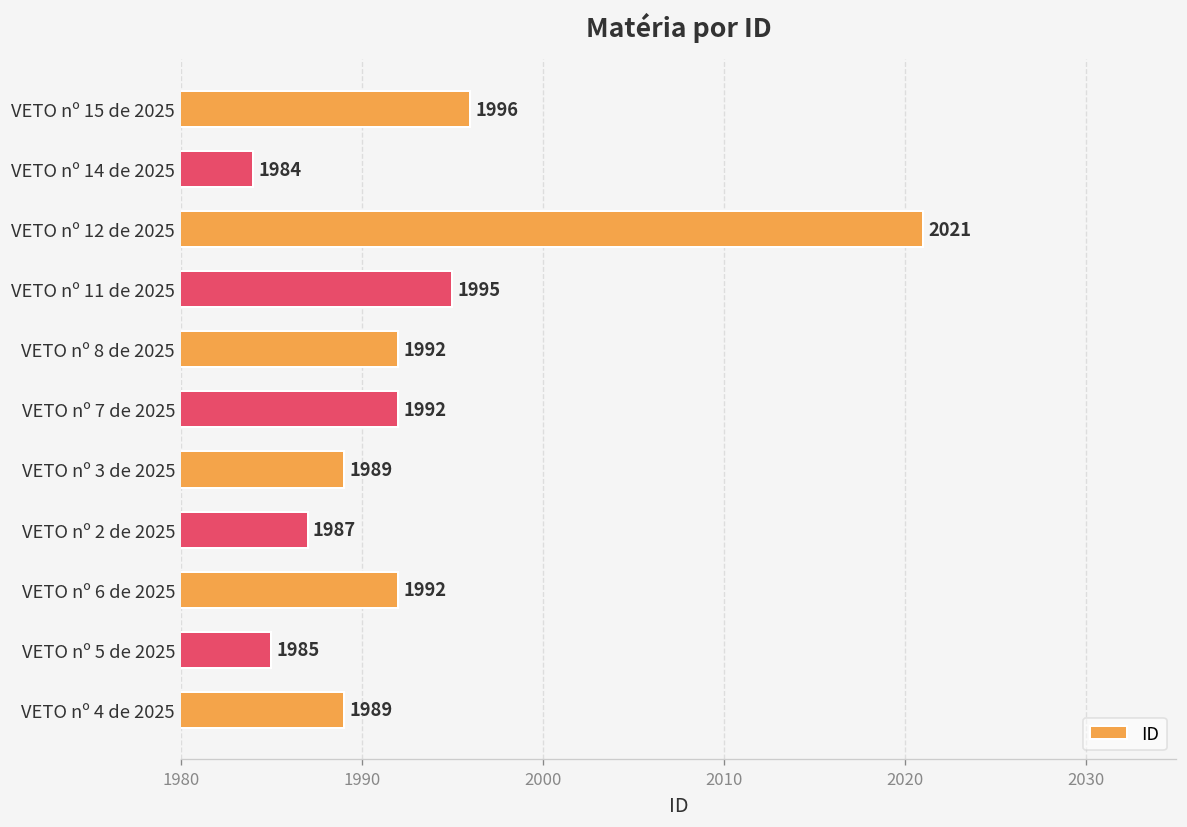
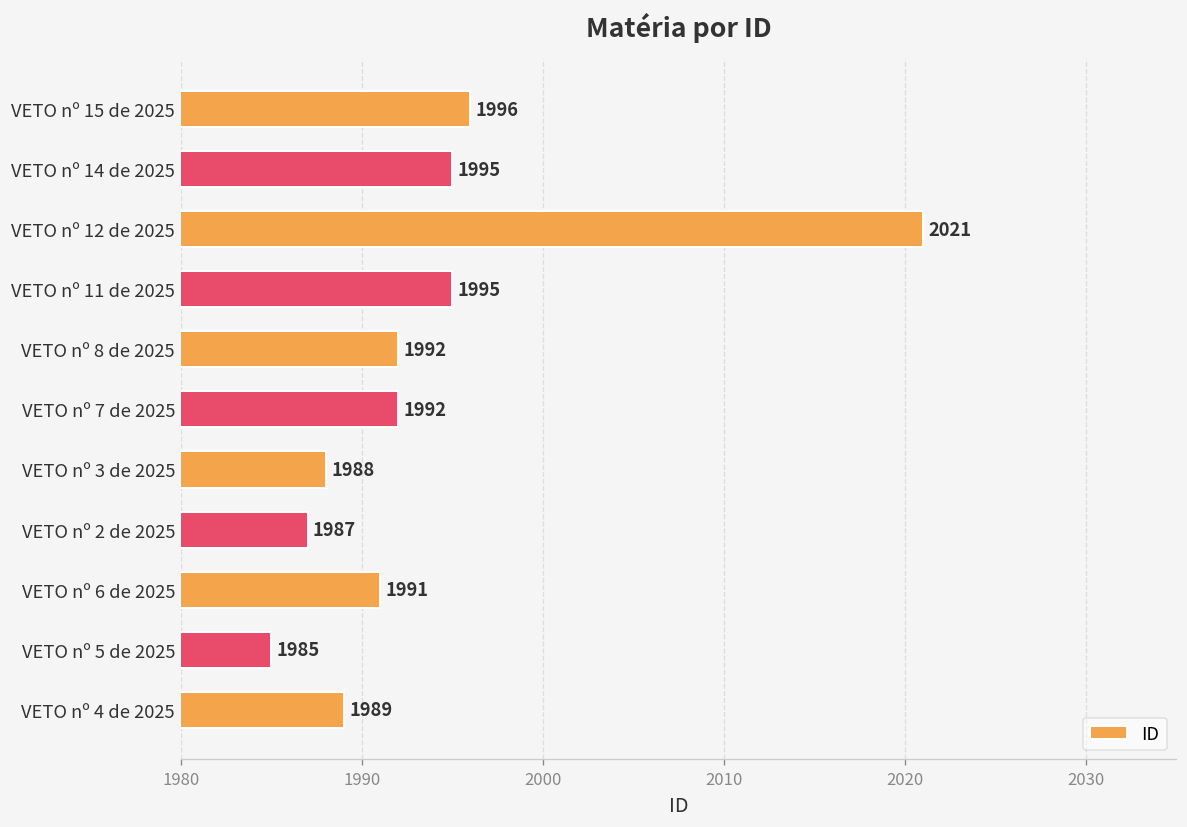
VETO nº 14 de 2025: 1984 -> 1995
VETO nº 3 de 2025: 1989 -> 1988
VETO nº 6 de 2025: 1992 -> 1991
